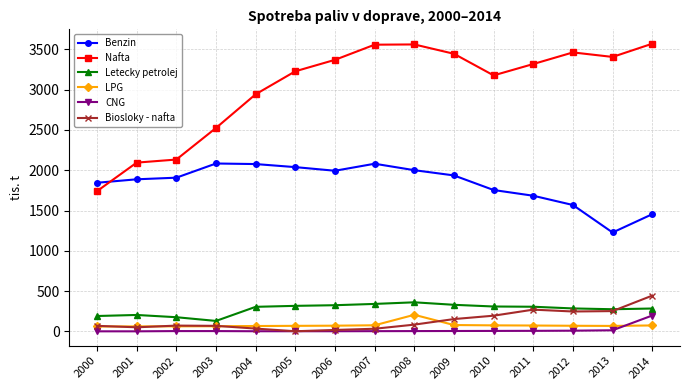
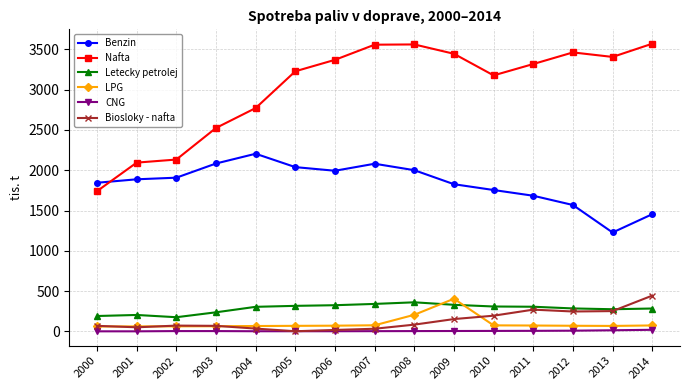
Letecky petrolej, 2003: 100 -> 200
Benzin, 2004: 2100 -> 2200
Nafta, 2004: 2900 -> 2800
Benzin, 2009: 1900 -> 1800
LPG, 2009: 100 -> 400
CNG, 2014: 200 -> 0
